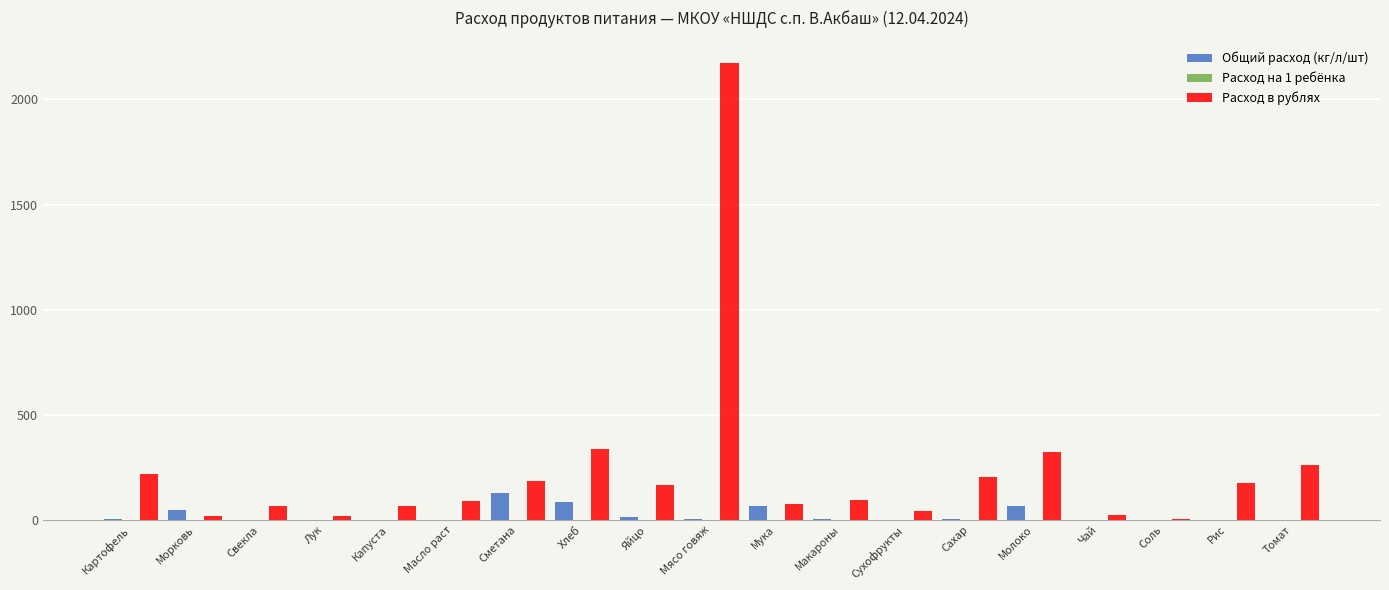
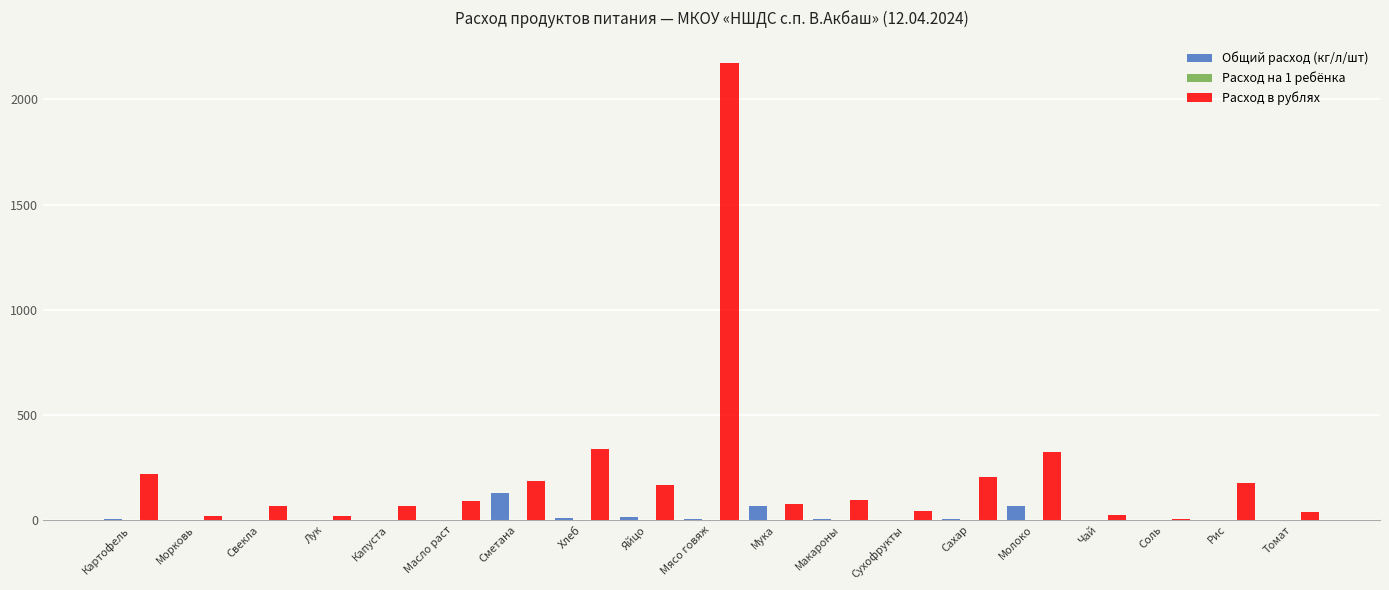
Общий расход (кг/л/шт), Морковь: 50 -> 0
Общий расход (кг/л/шт), Хлеб: 80 -> 10
Расход в рублях, Томат: 260 -> 40
